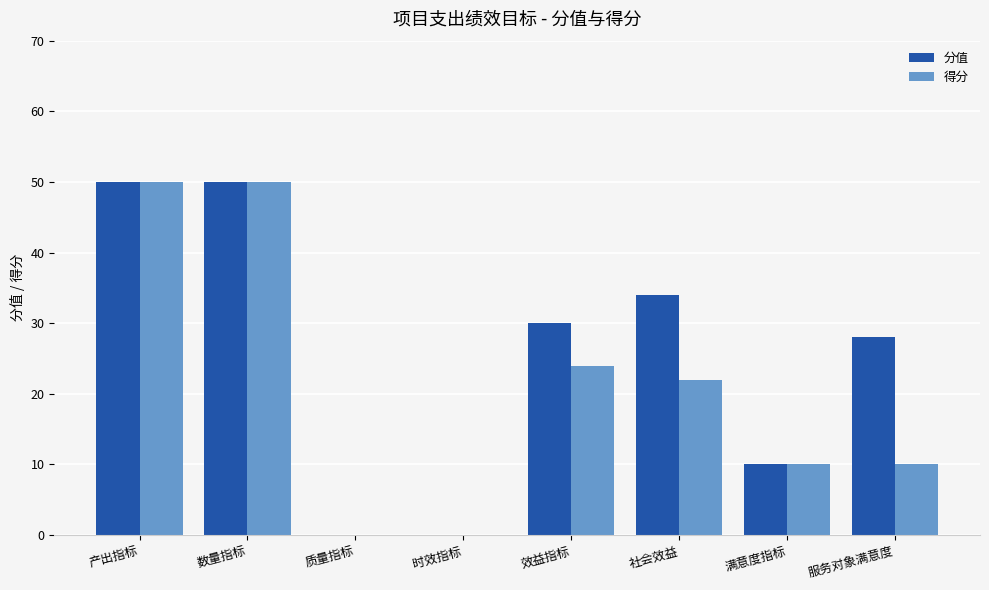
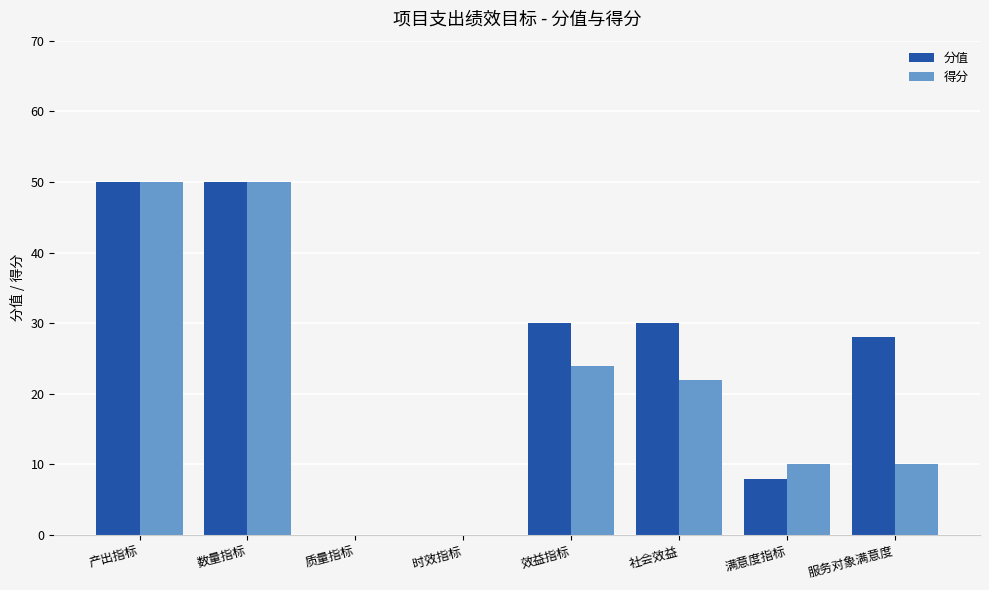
分值, 社会效益: 34 -> 30
分值, 满意度指标: 10 -> 8
